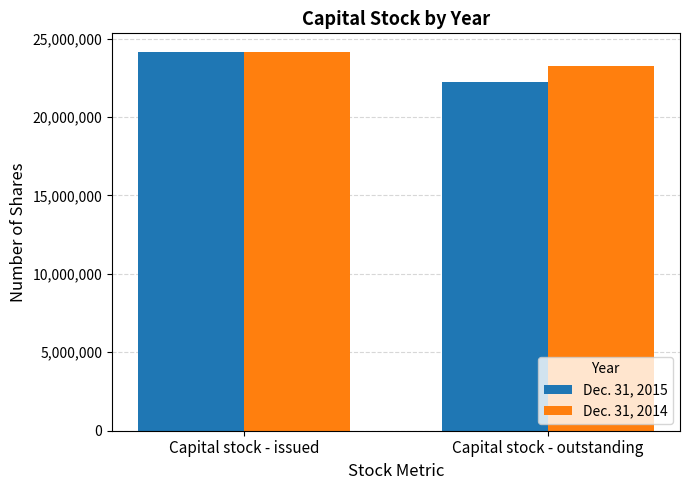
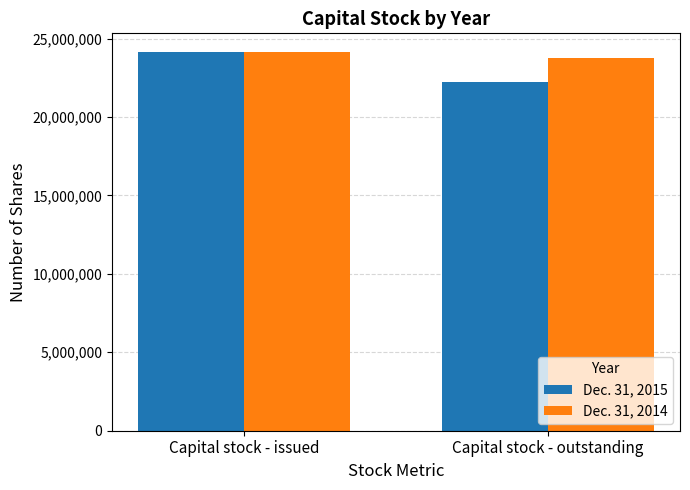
Dec. 31, 2014, Capital stock - outstanding: 23,300,000 -> 23,800,000
